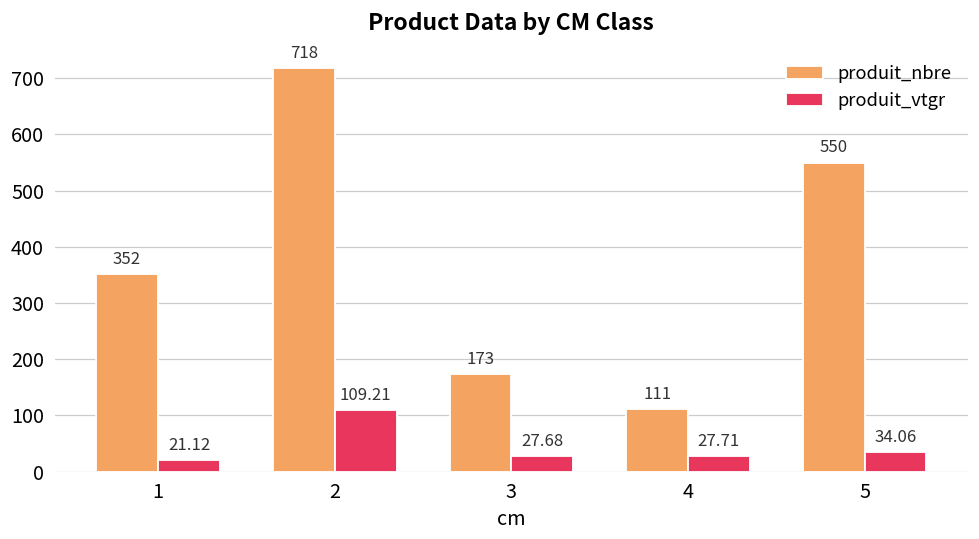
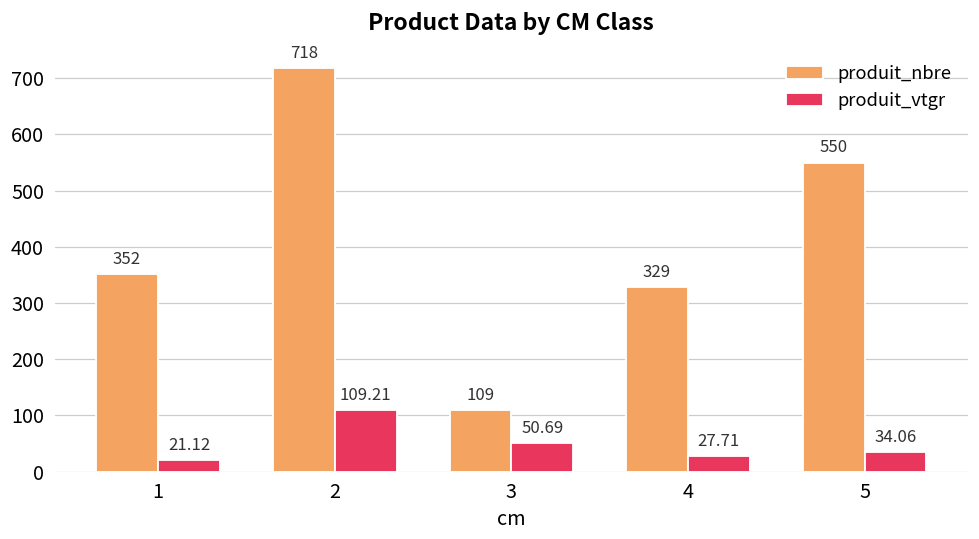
produit_nbre, 3: 173 -> 109
produit_vtgr, 3: 27.68 -> 50.69
produit_nbre, 4: 111 -> 329
